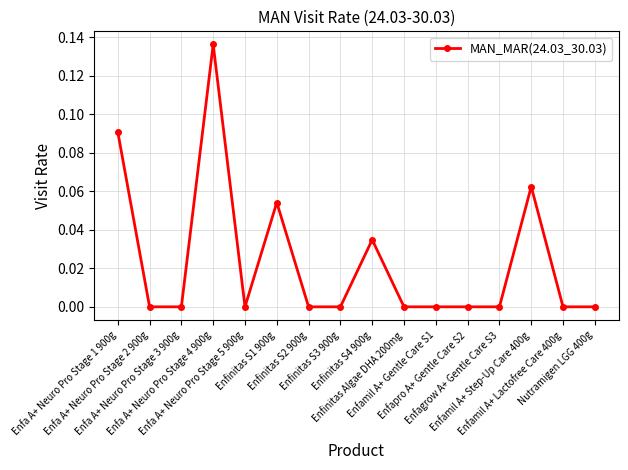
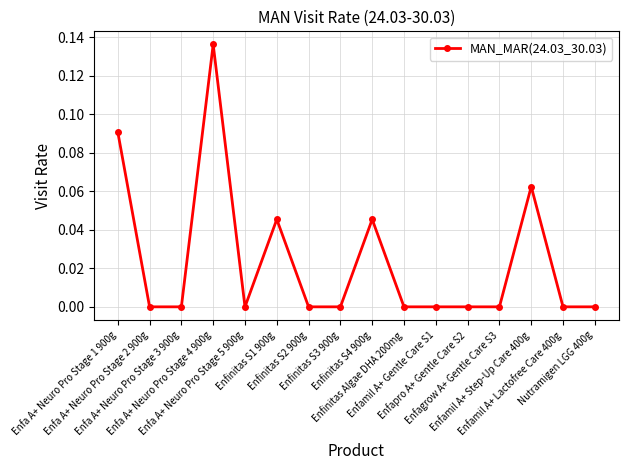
Enfinitas S1 900g: 0.054 -> 0.045
Enfinitas S4 900g: 0.035 -> 0.045
